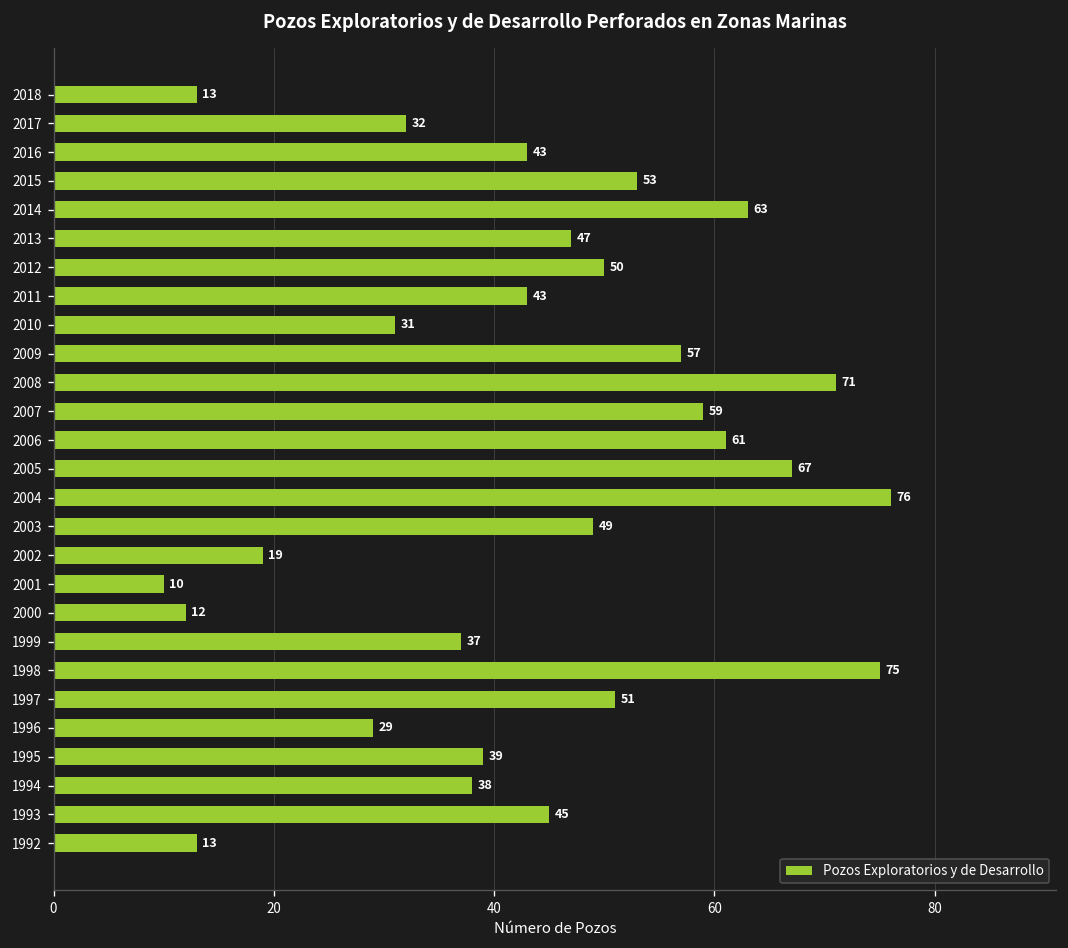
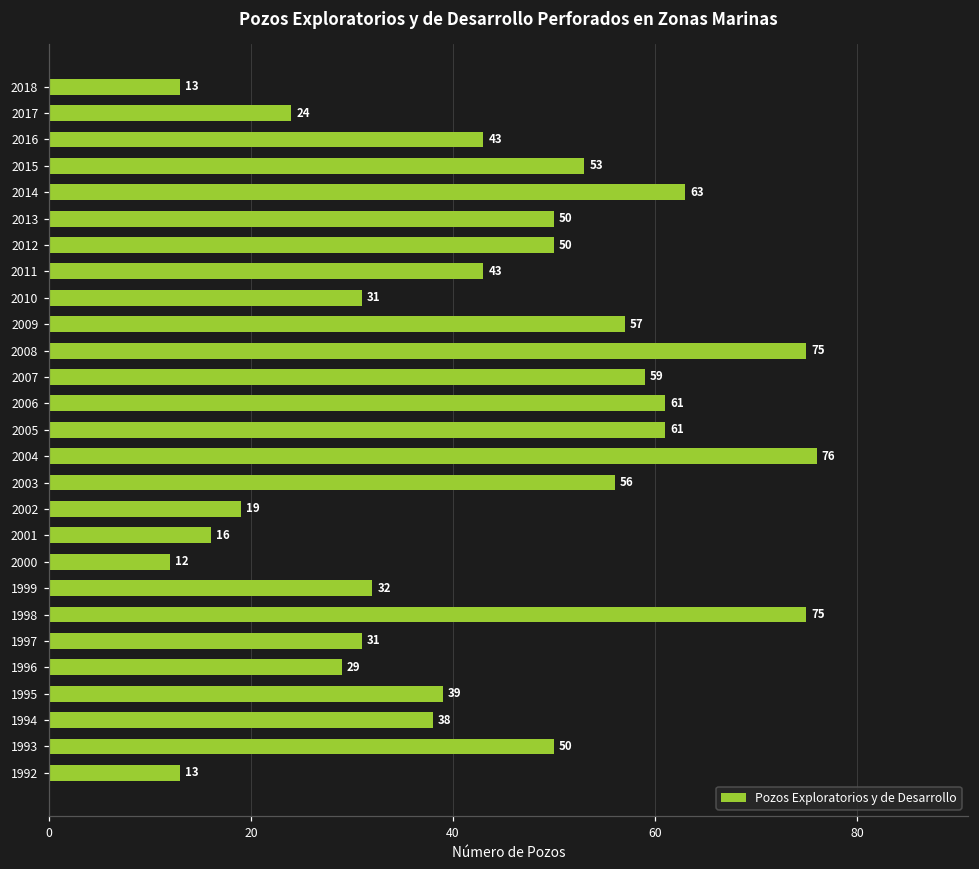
2017: 32 -> 24
2013: 47 -> 50
2008: 71 -> 75
2005: 67 -> 61
2003: 49 -> 56
2001: 10 -> 16
1999: 37 -> 32
1997: 51 -> 31
1993: 45 -> 50
